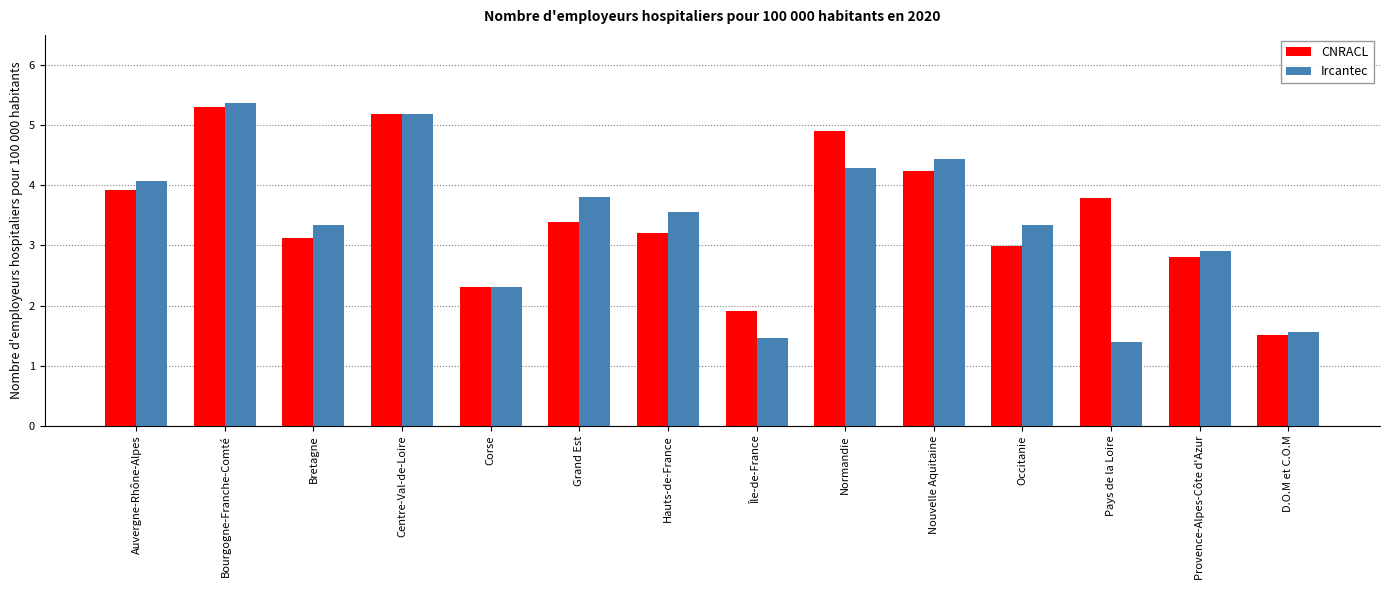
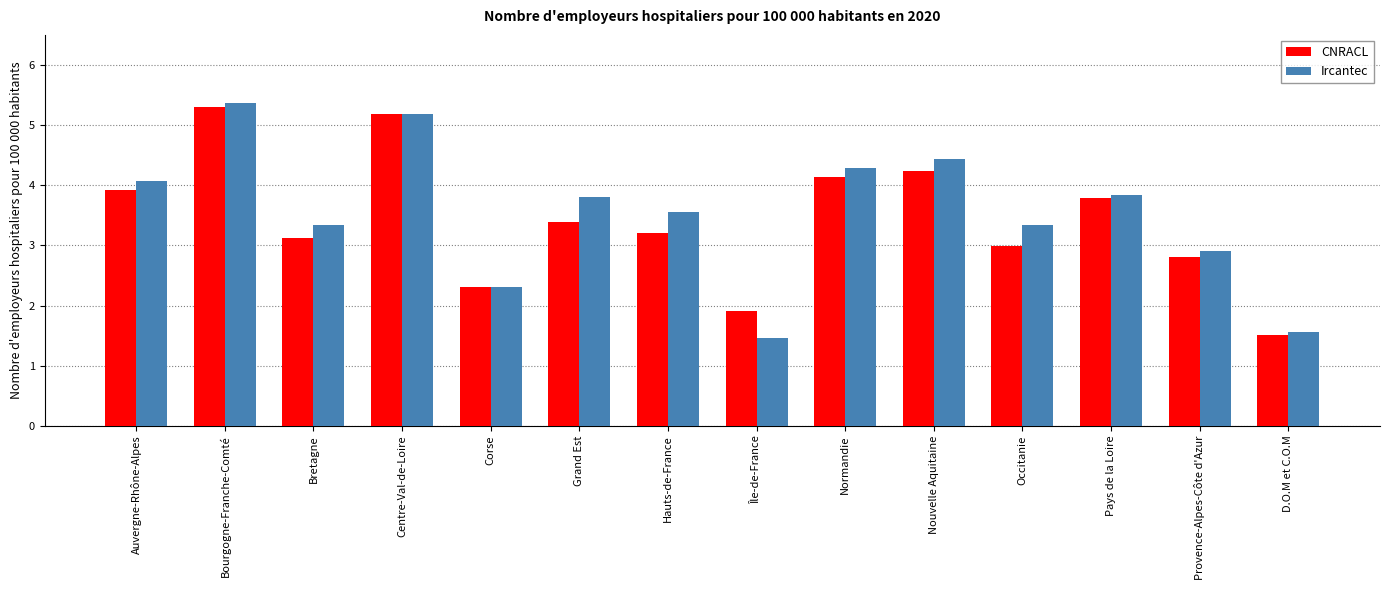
CNRACL, Normandie: 4.9 -> 4.1
Ircantec, Pays de la Loire: 1.4 -> 3.8
